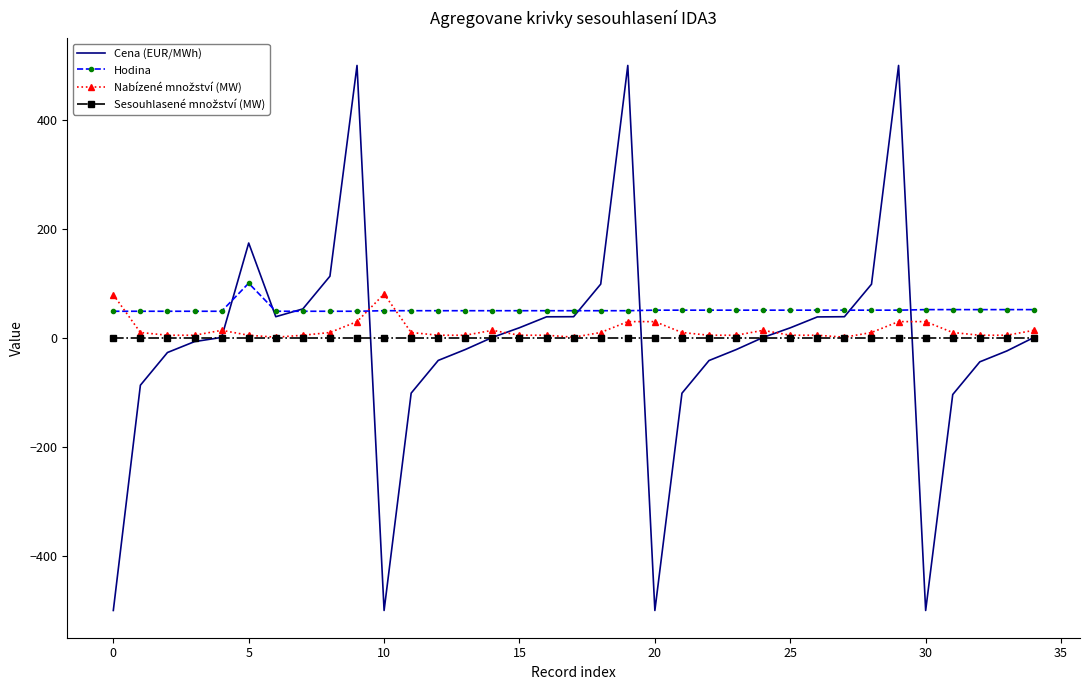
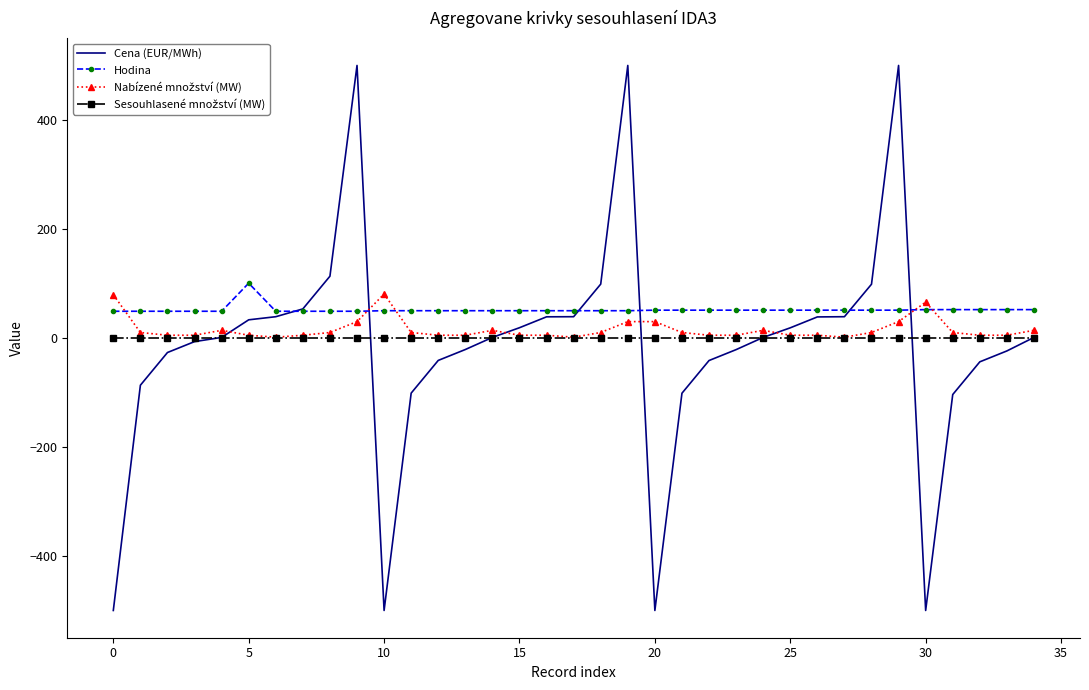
Cena (EUR/MWh), 5: 170 -> 30
Nabízené množství (MW), 30: 30 -> 70
